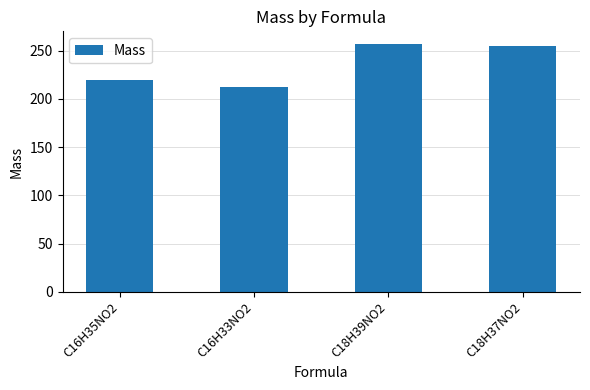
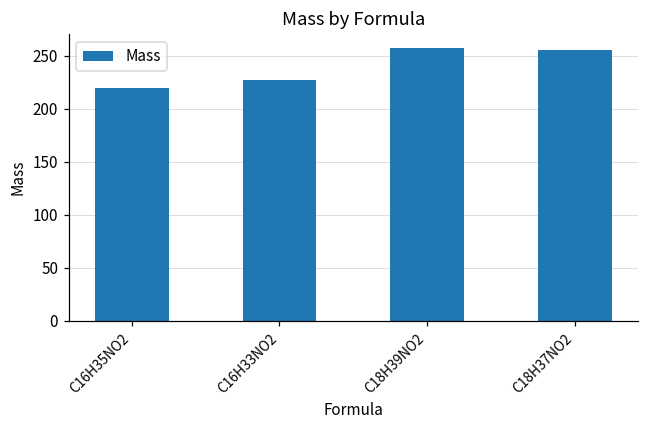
C16H33NO2: 210 -> 230
